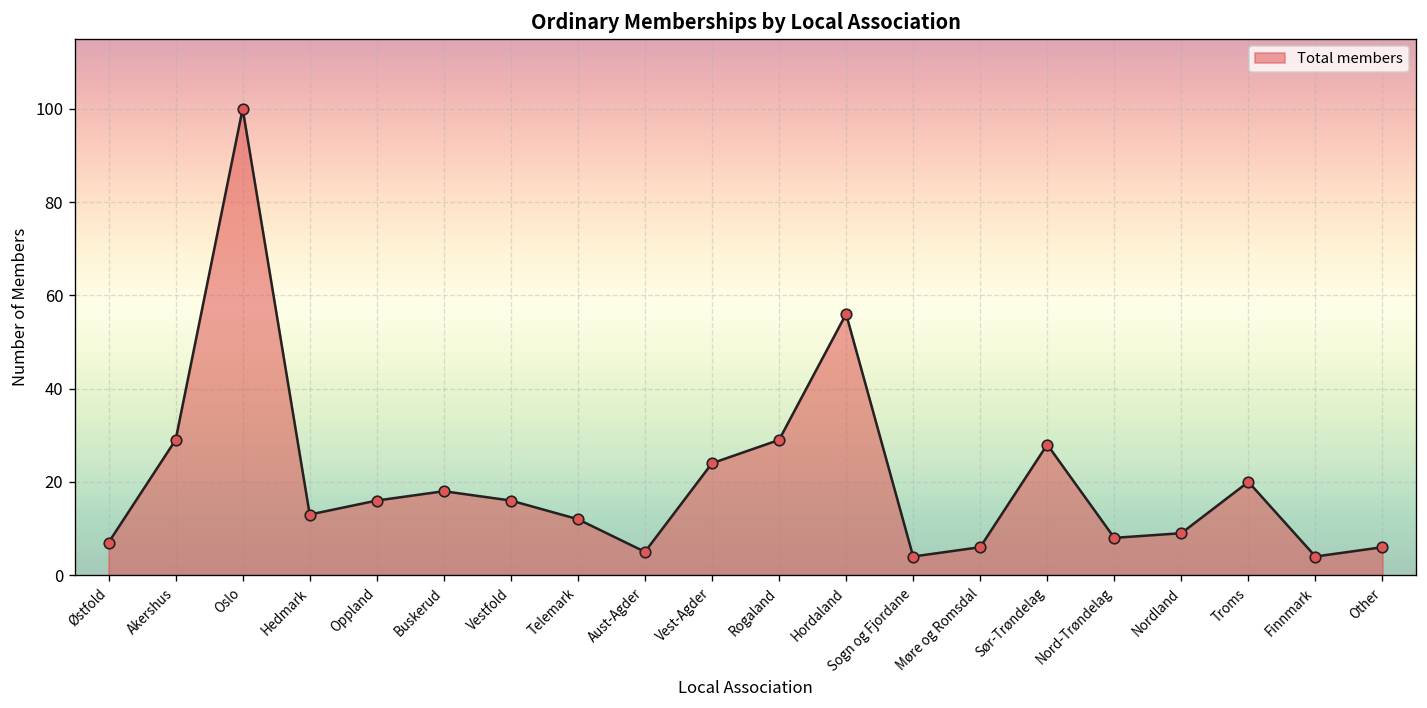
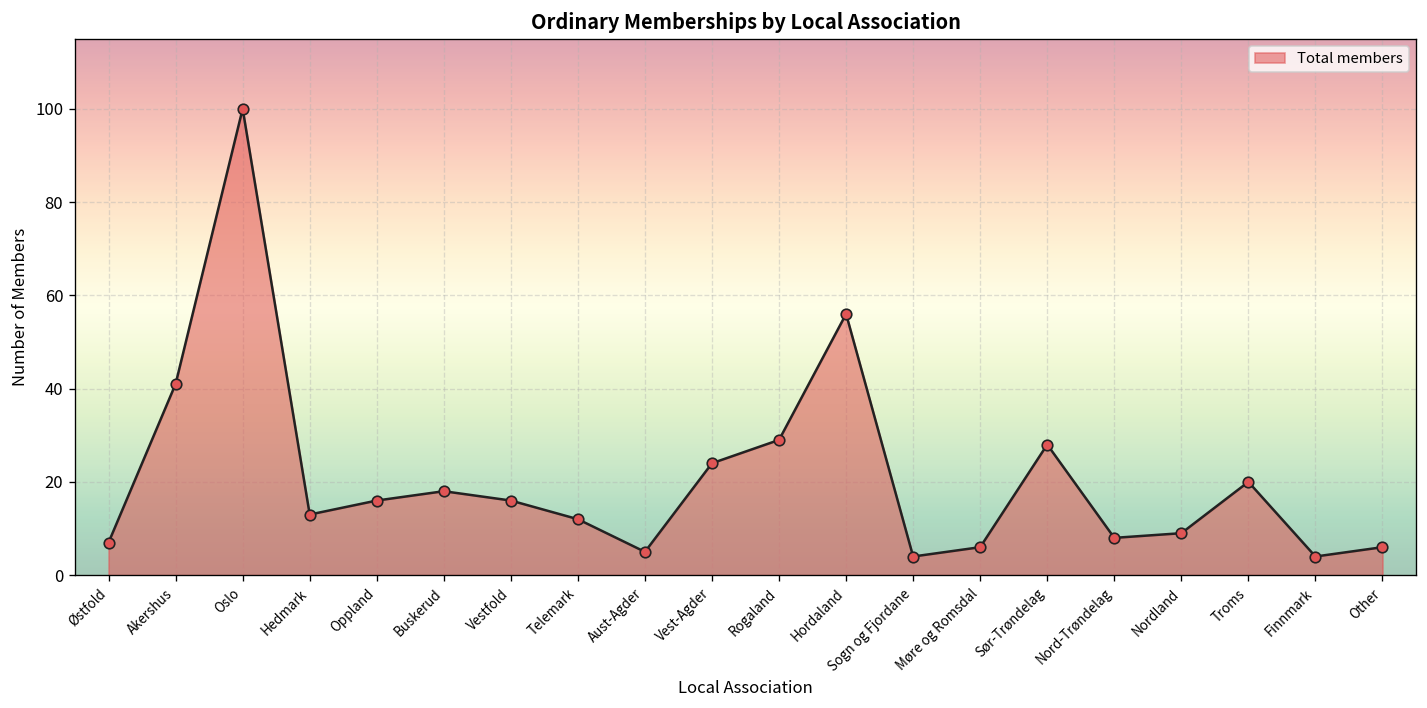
Akershus: 29 -> 41
